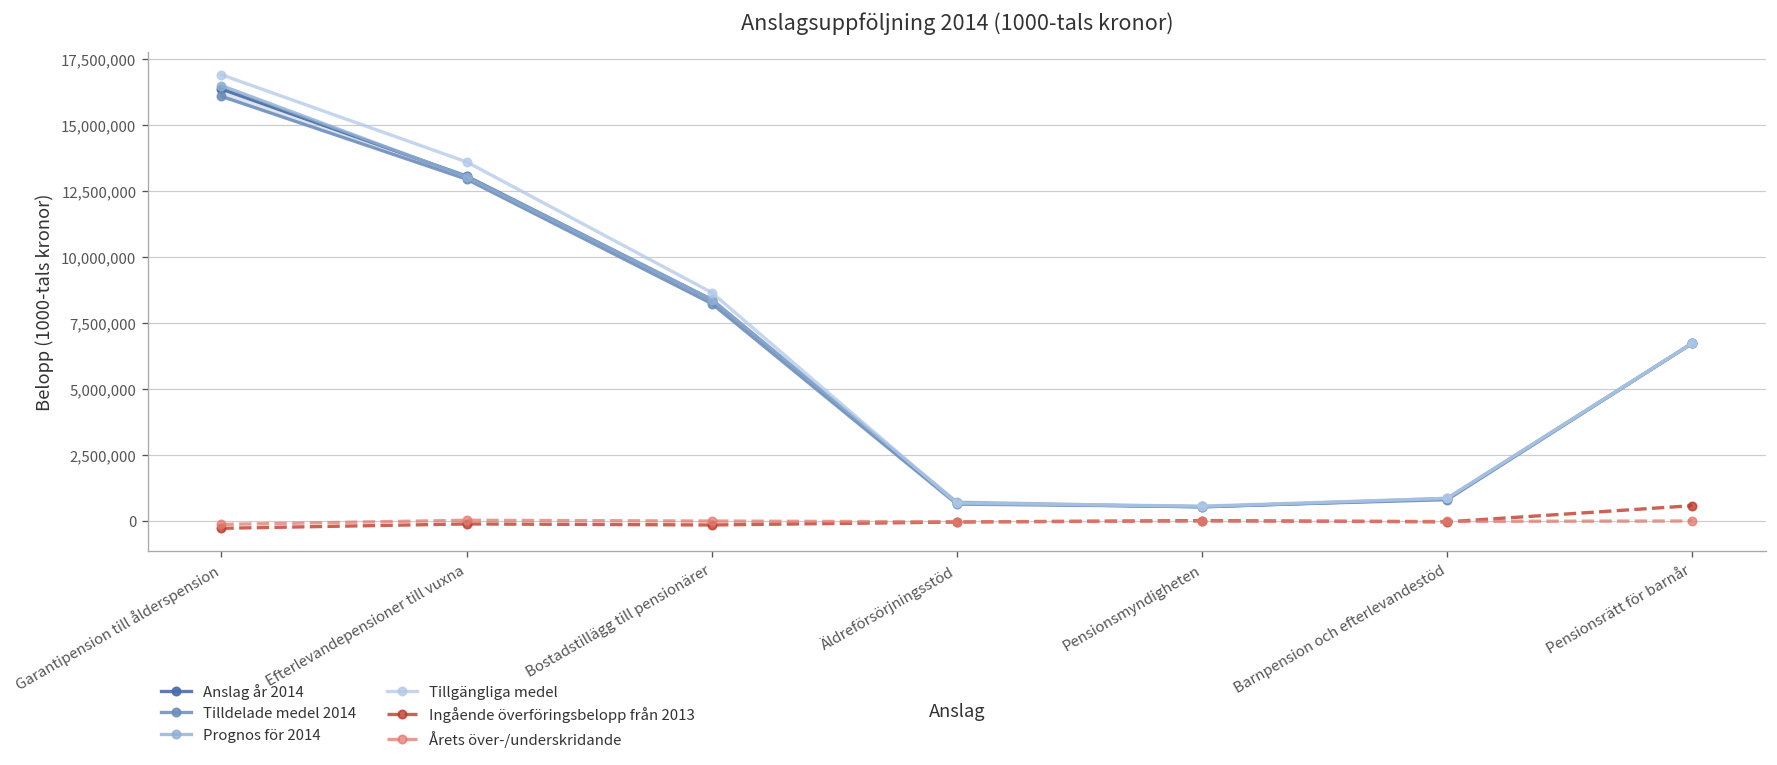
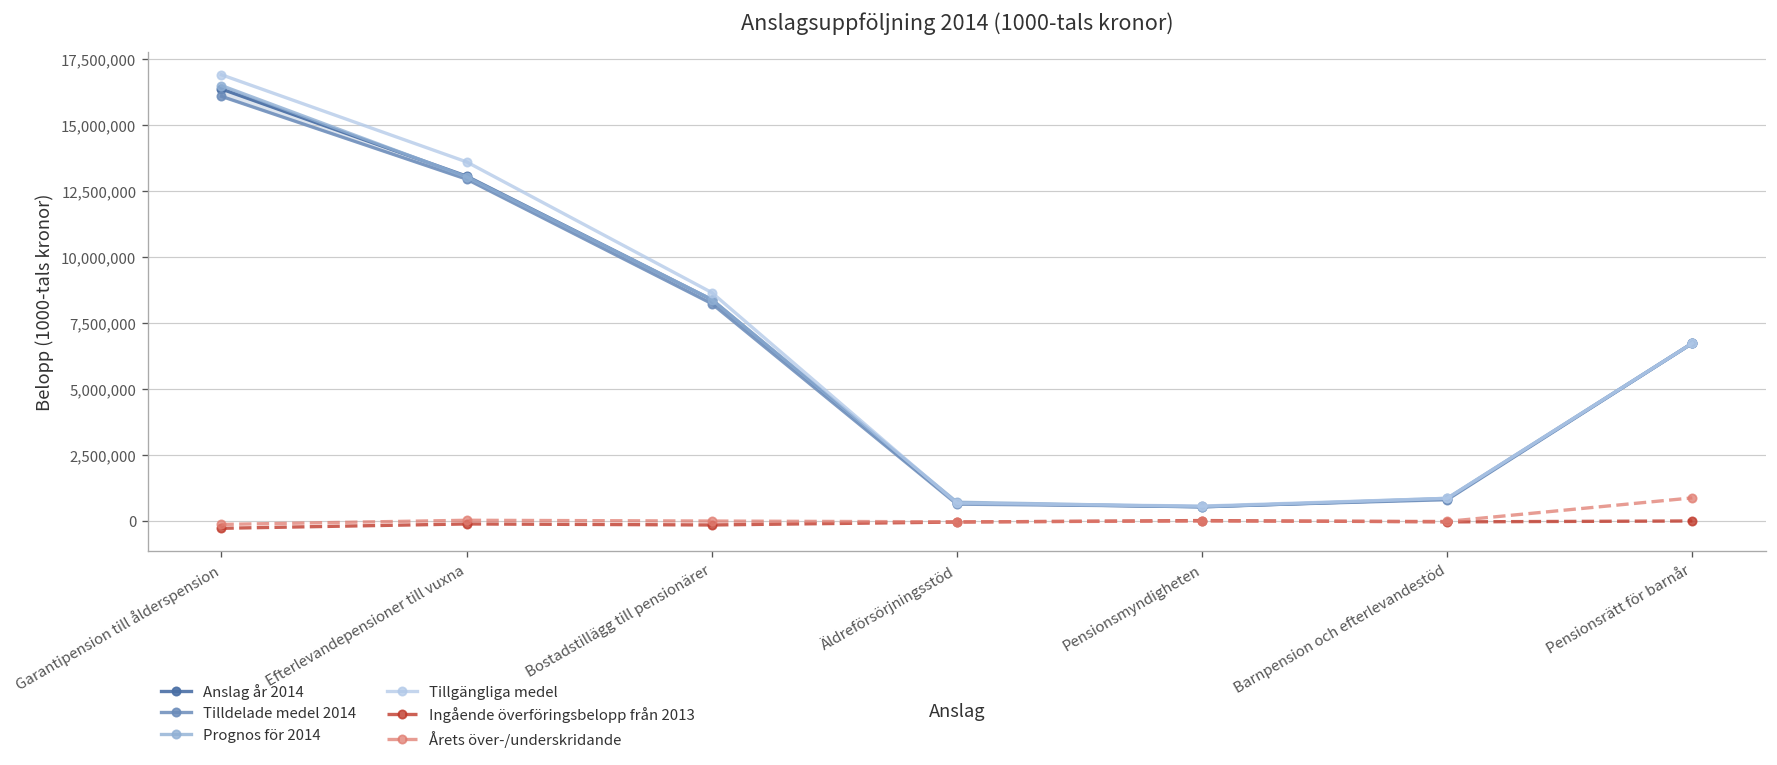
Ingående överföringsbelopp från 2013, Pensionsrätt för barnår: 600,000 -> 0
Årets över-/underskridande, Pensionsrätt för barnår: 0 -> 900,000
